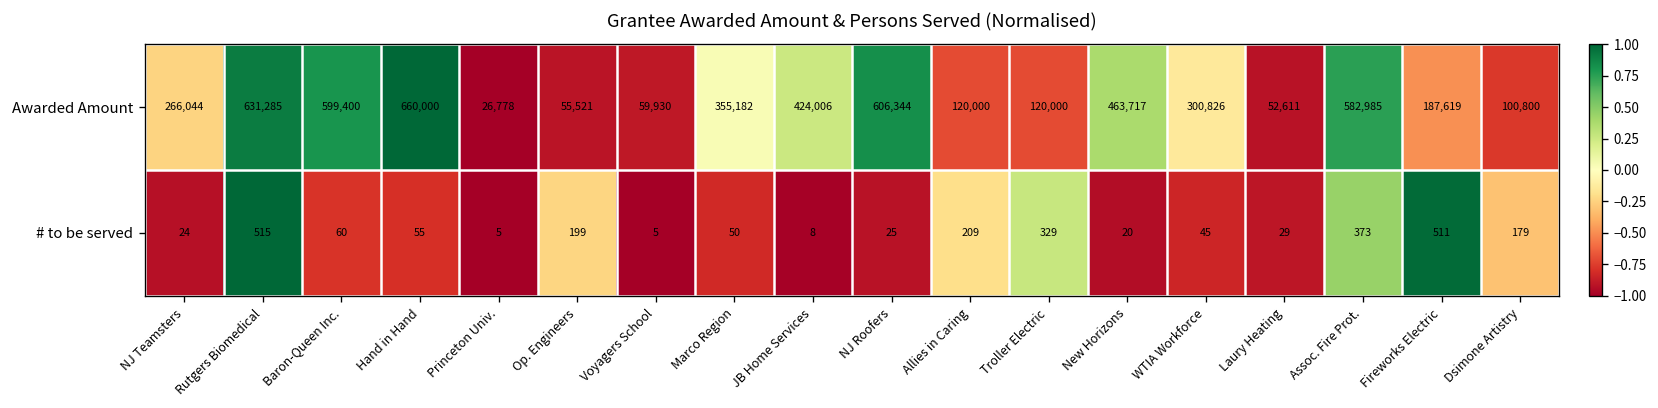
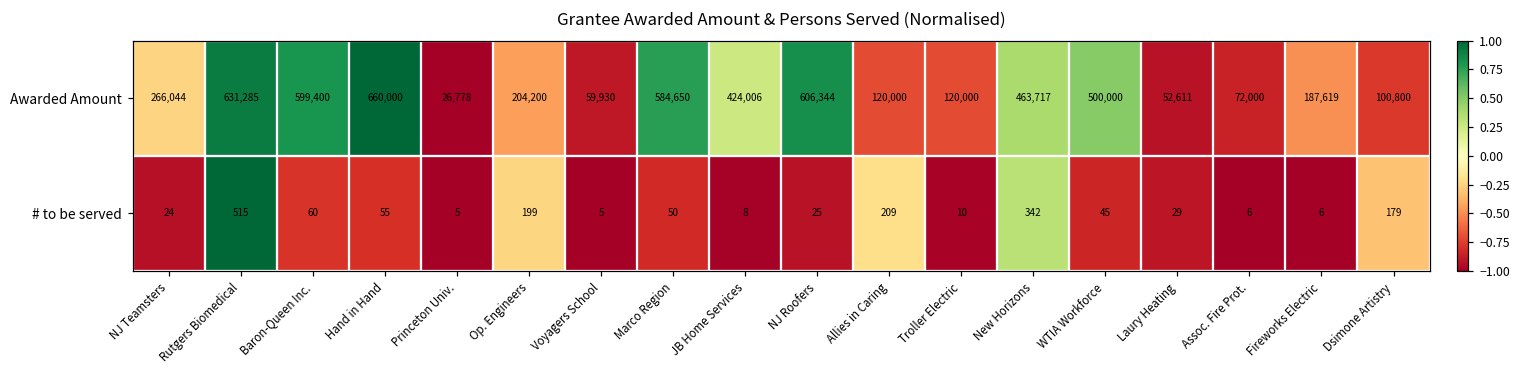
Awarded Amount, Op. Engineers: 55,521 -> 204,200
Awarded Amount, Marco Region: 355,182 -> 584,650
Awarded Amount, WTIA Workforce: 300,826 -> 500,000
Awarded Amount, Assoc. Fire Prot.: 582,985 -> 72,000
# to be served, Troller Electric: 329 -> 10
# to be served, New Horizons: 20 -> 342
# to be served, Assoc. Fire Prot.: 373 -> 6
# to be served, Fireworks Electric: 511 -> 6
